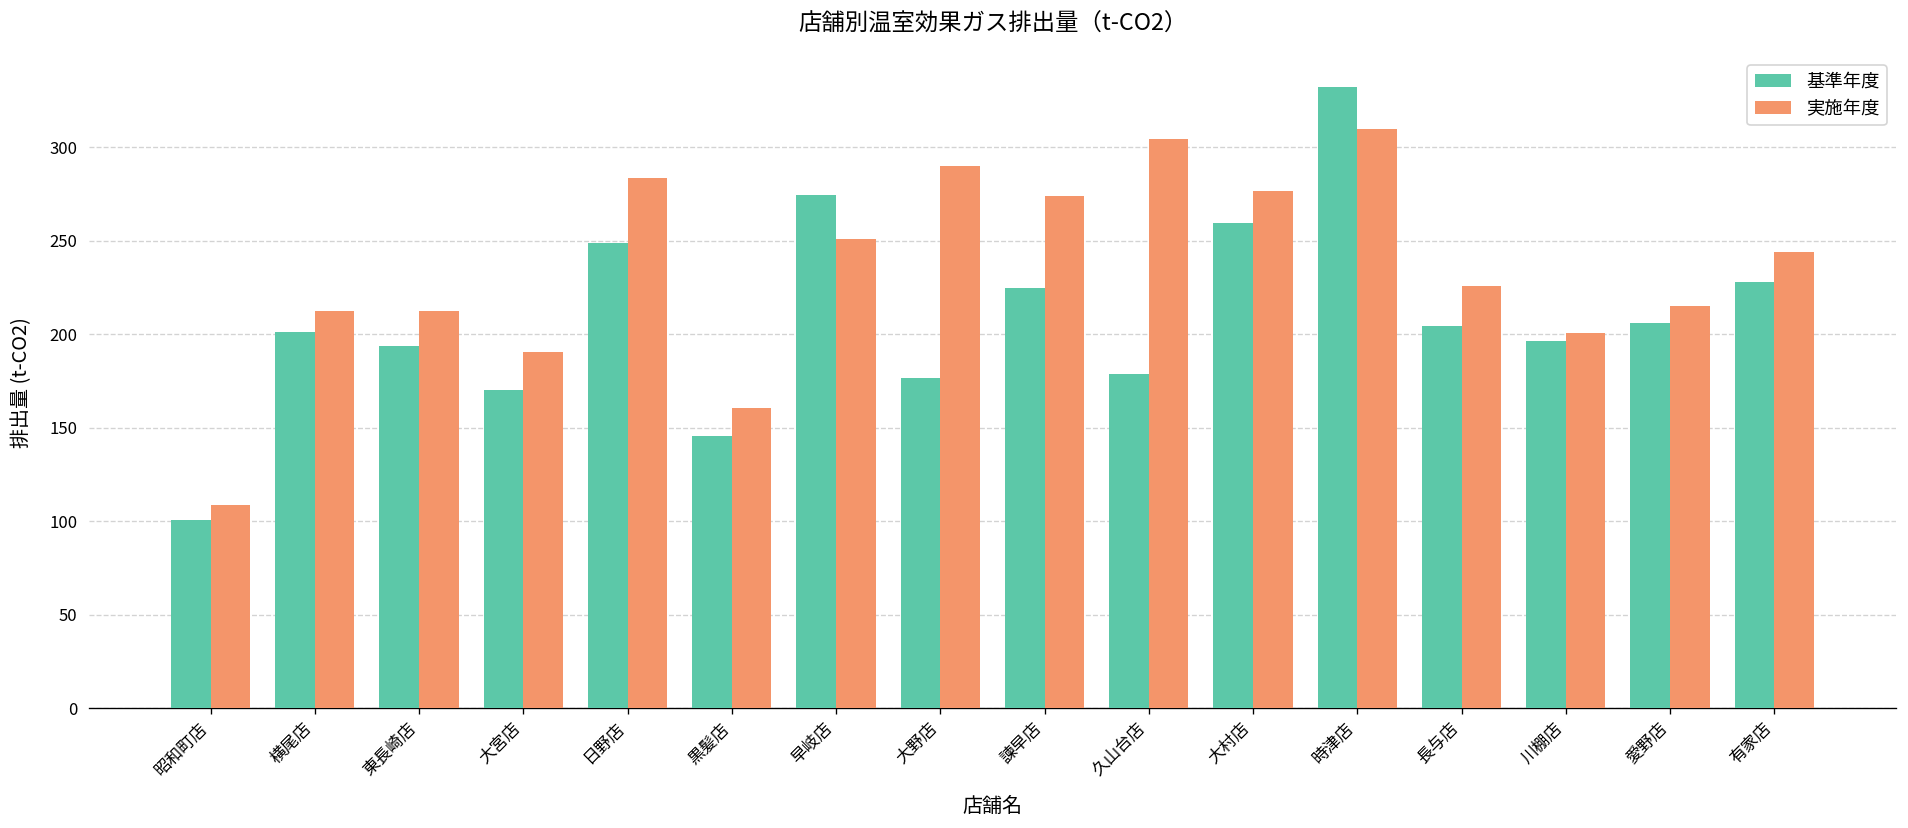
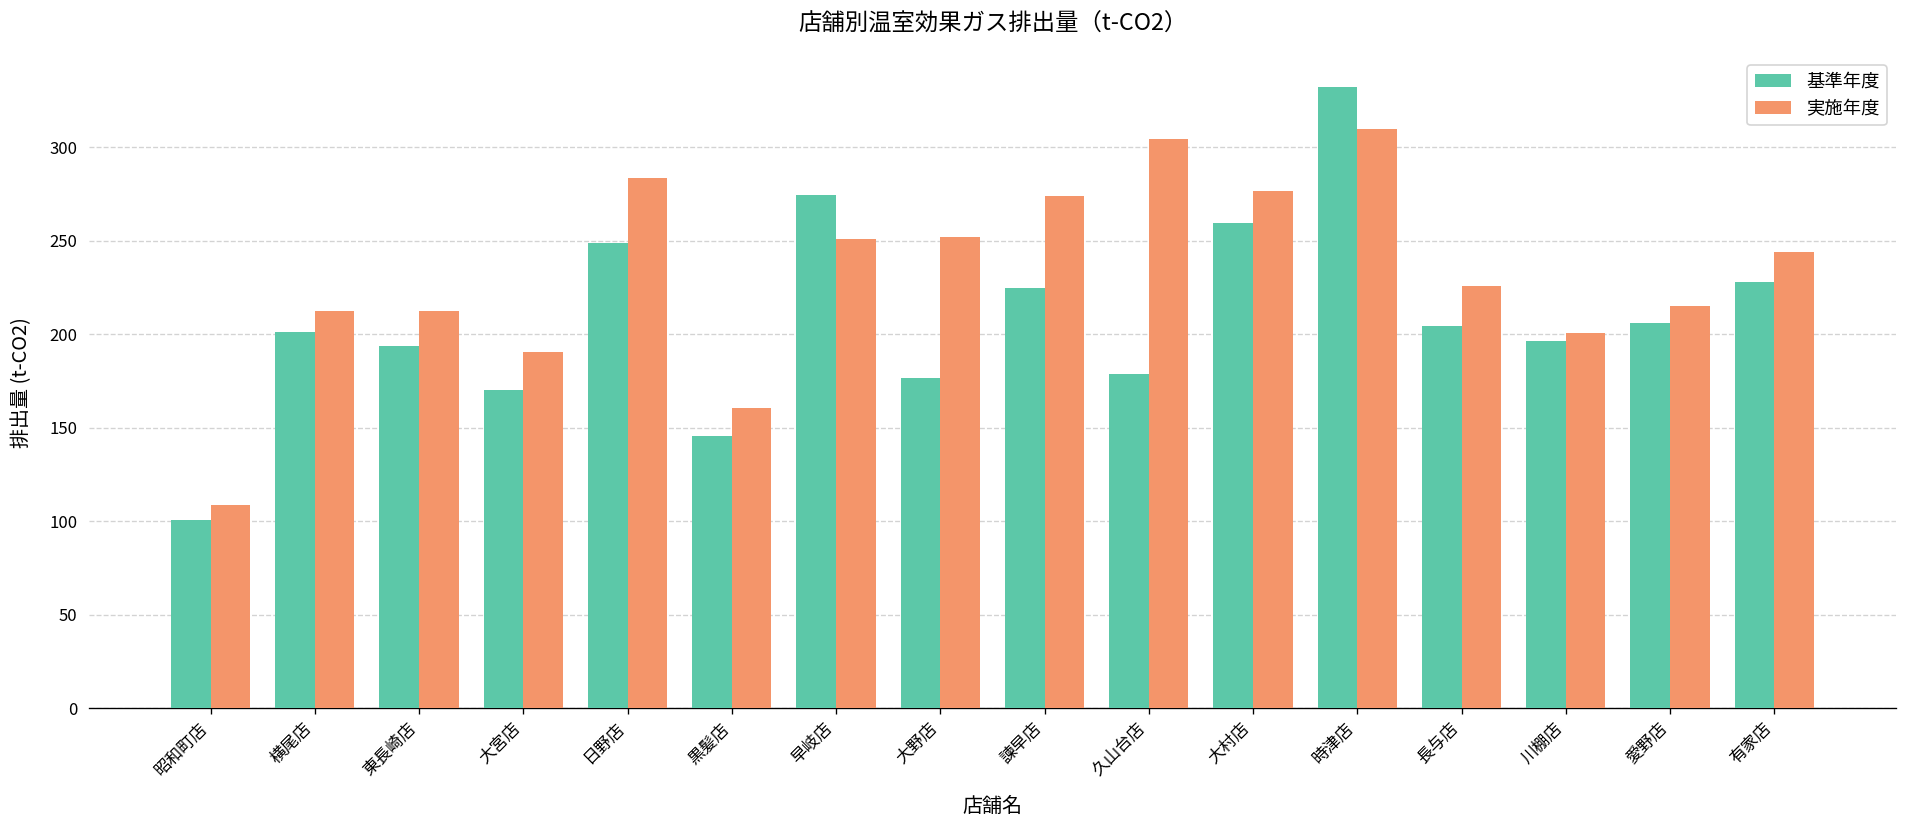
実施年度, 大野店: 290 -> 252
